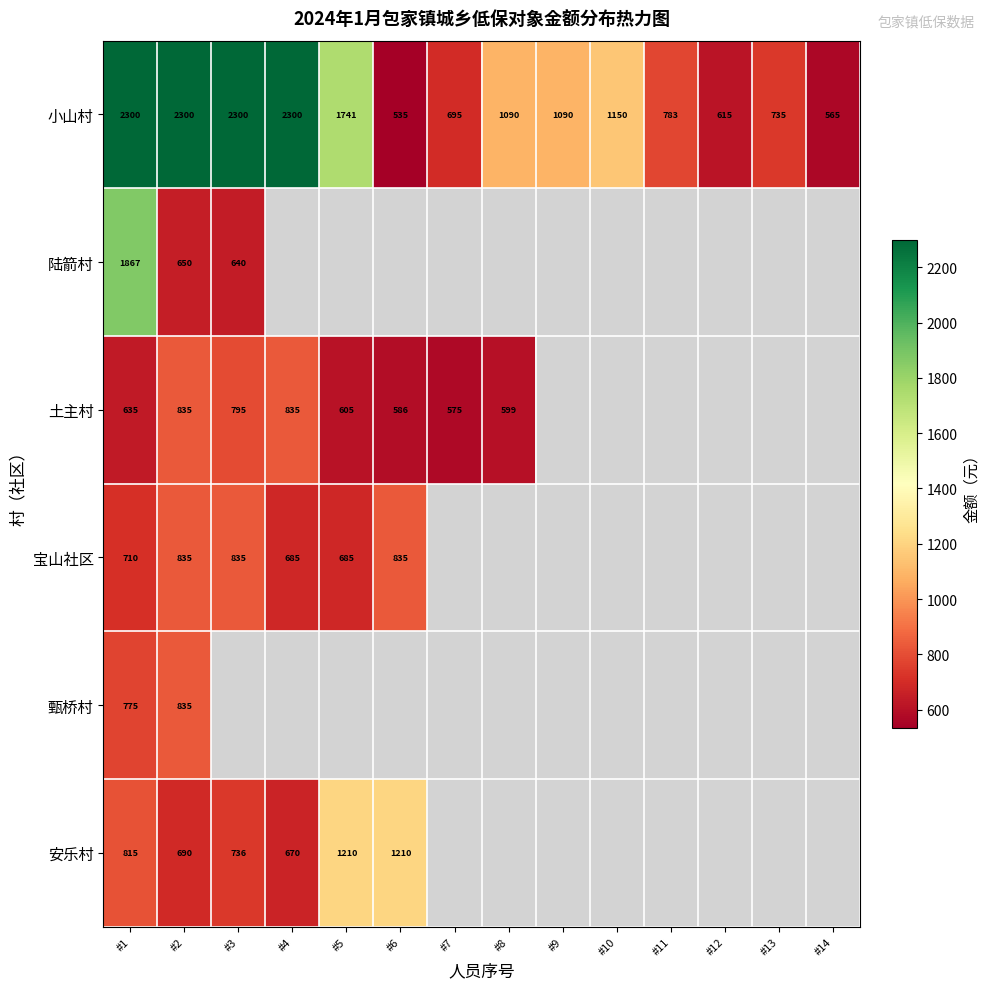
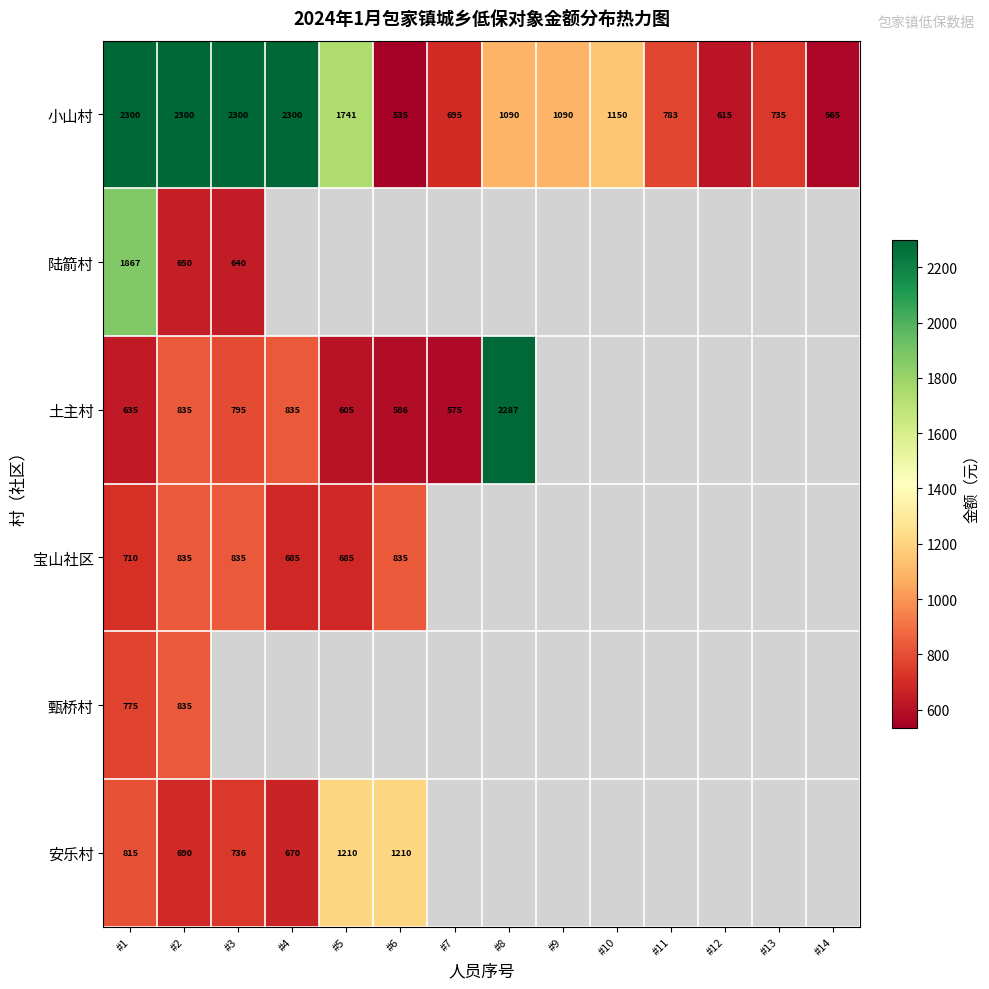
土主村, #8: 599 -> 2287
